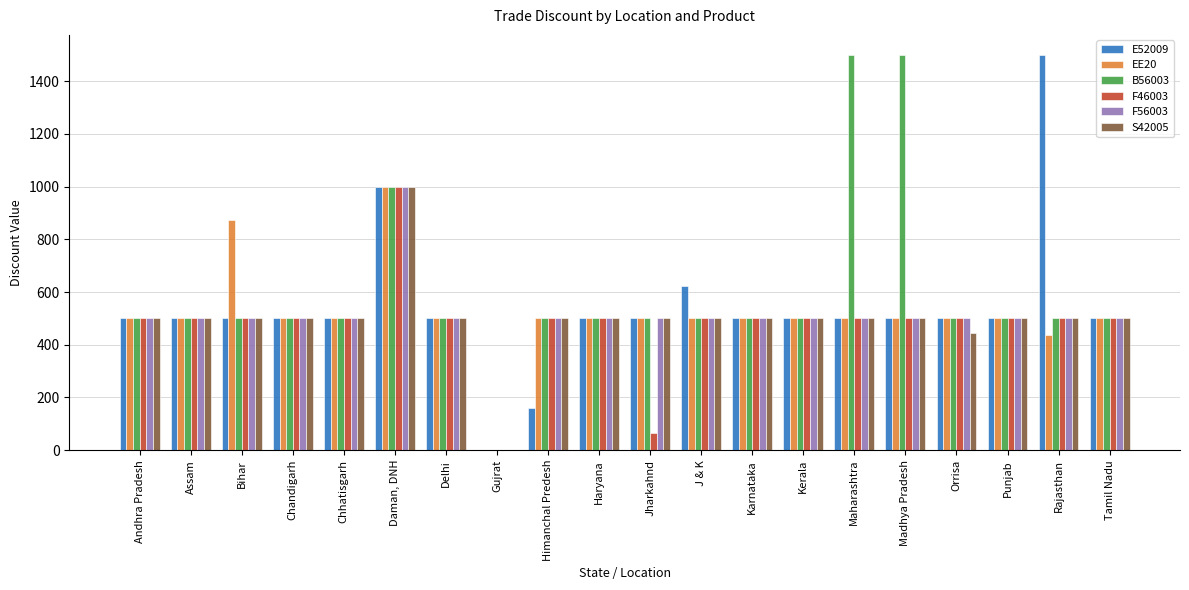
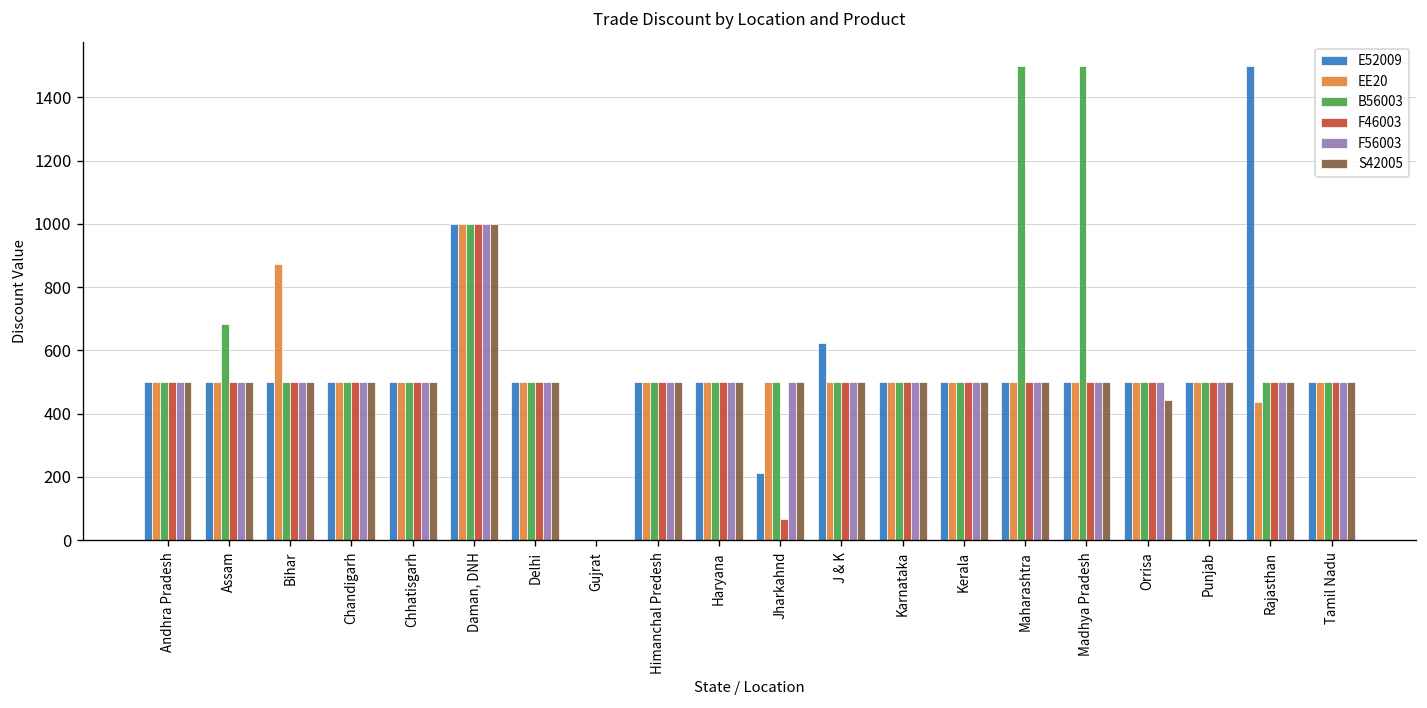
B56003, Assam: 500 -> 680
E52009, Himanchal Predesh: 160 -> 500
E52009, Jharkahnd: 500 -> 210
